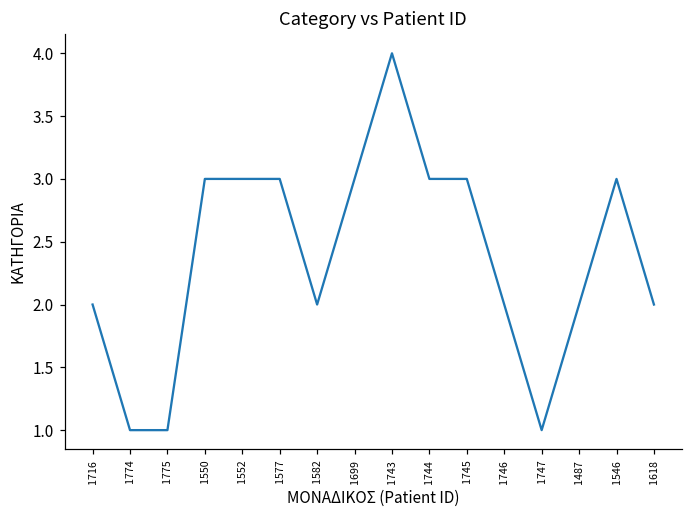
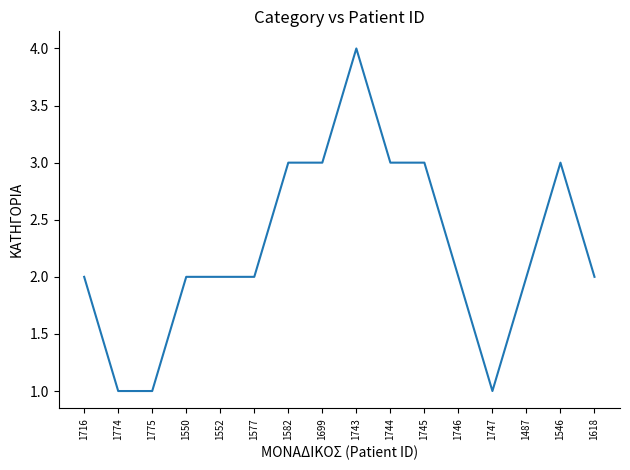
1550: 3 -> 2
1552: 3 -> 2
1577: 3 -> 2
1582: 2 -> 3
